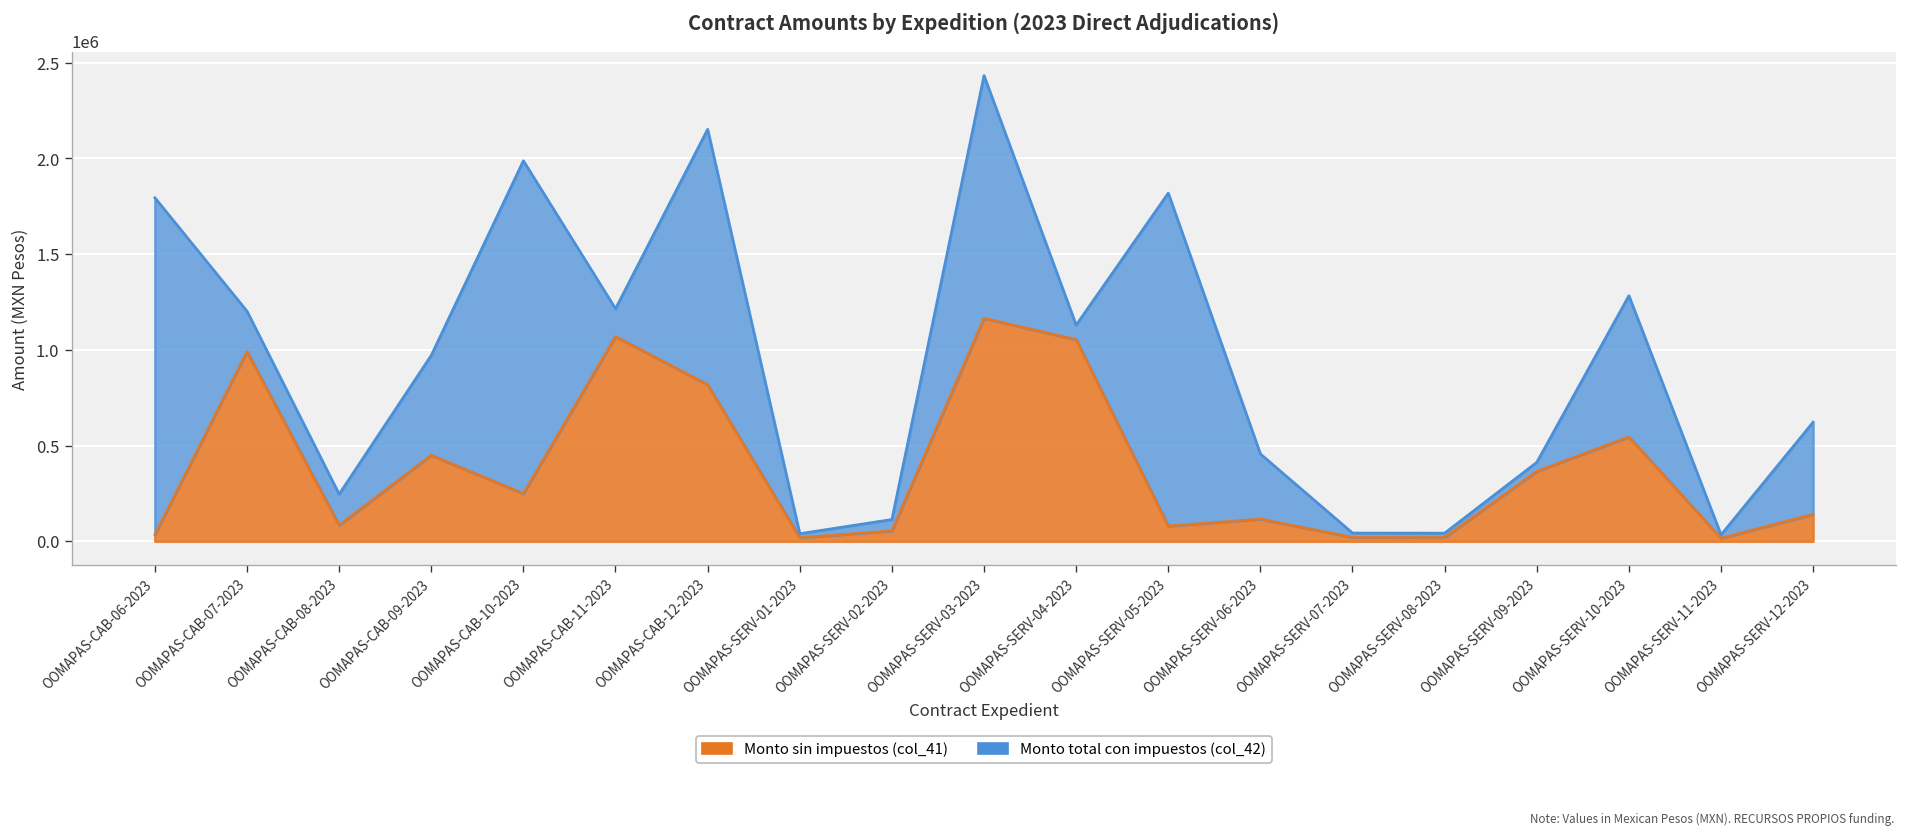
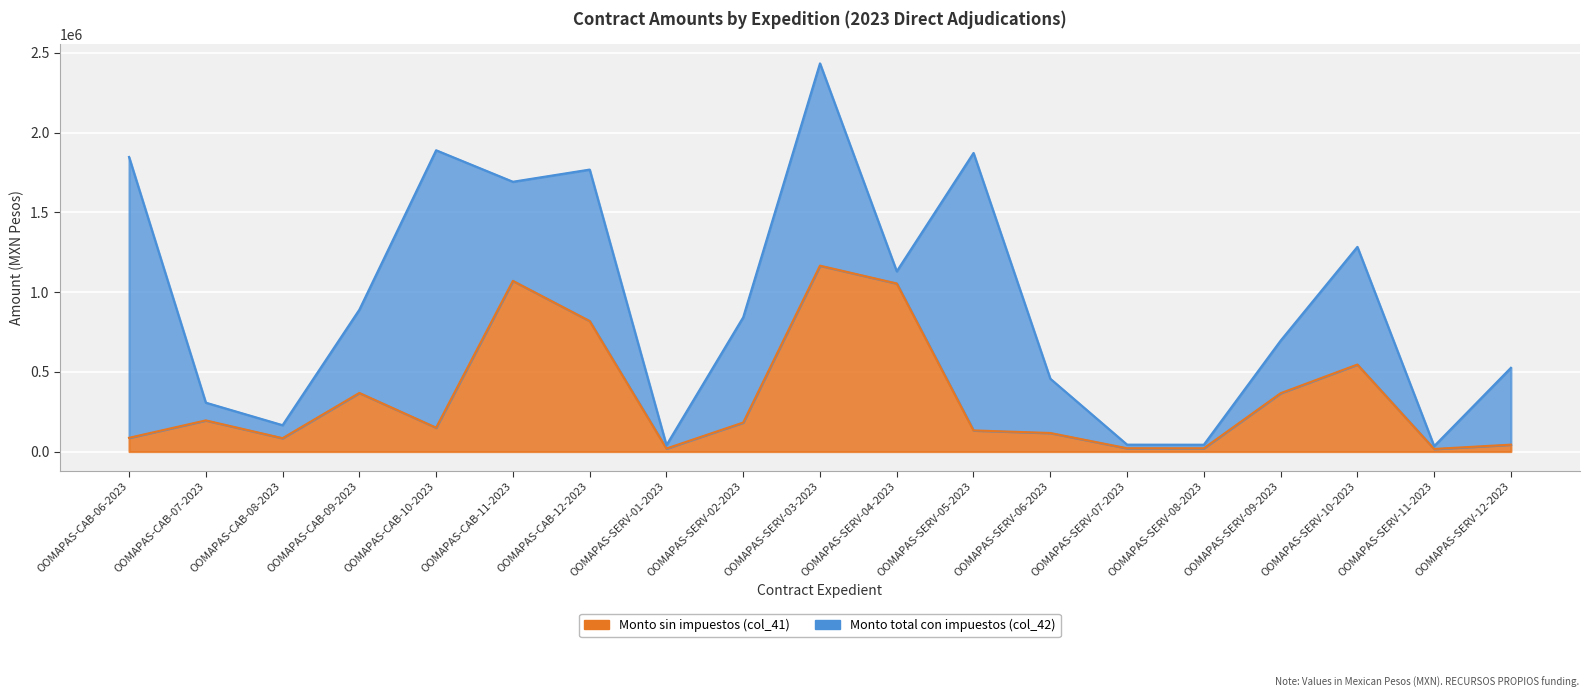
Monto sin impuestos (col_41), OOMAPAS-CAB-06-2023: 30000 -> 90000
Monto sin impuestos (col_41), OOMAPAS-CAB-07-2023: 990000 -> 200000
Monto total con impuestos (col_42), OOMAPAS-CAB-07-2023: 210000 -> 110000
Monto total con impuestos (col_42), OOMAPAS-CAB-08-2023: 160000 -> 80000
Monto sin impuestos (col_41), OOMAPAS-CAB-09-2023: 450000 -> 370000
Monto sin impuestos (col_41), OOMAPAS-CAB-10-2023: 250000 -> 150000
Monto total con impuestos (col_42), OOMAPAS-CAB-11-2023: 150000 -> 620000
Monto total con impuestos (col_42), OOMAPAS-CAB-12-2023: 1330000 -> 950000
Monto sin impuestos (col_41), OOMAPAS-SERV-02-2023: 60000 -> 180000
Monto total con impuestos (col_42), OOMAPAS-SERV-02-2023: 60000 -> 660000
Monto sin impuestos (col_41), OOMAPAS-SERV-05-2023: 80000 -> 130000
Monto total con impuestos (col_42), OOMAPAS-SERV-09-2023: 50000 -> 330000
Monto sin impuestos (col_41), OOMAPAS-SERV-12-2023: 140000 -> 40000
